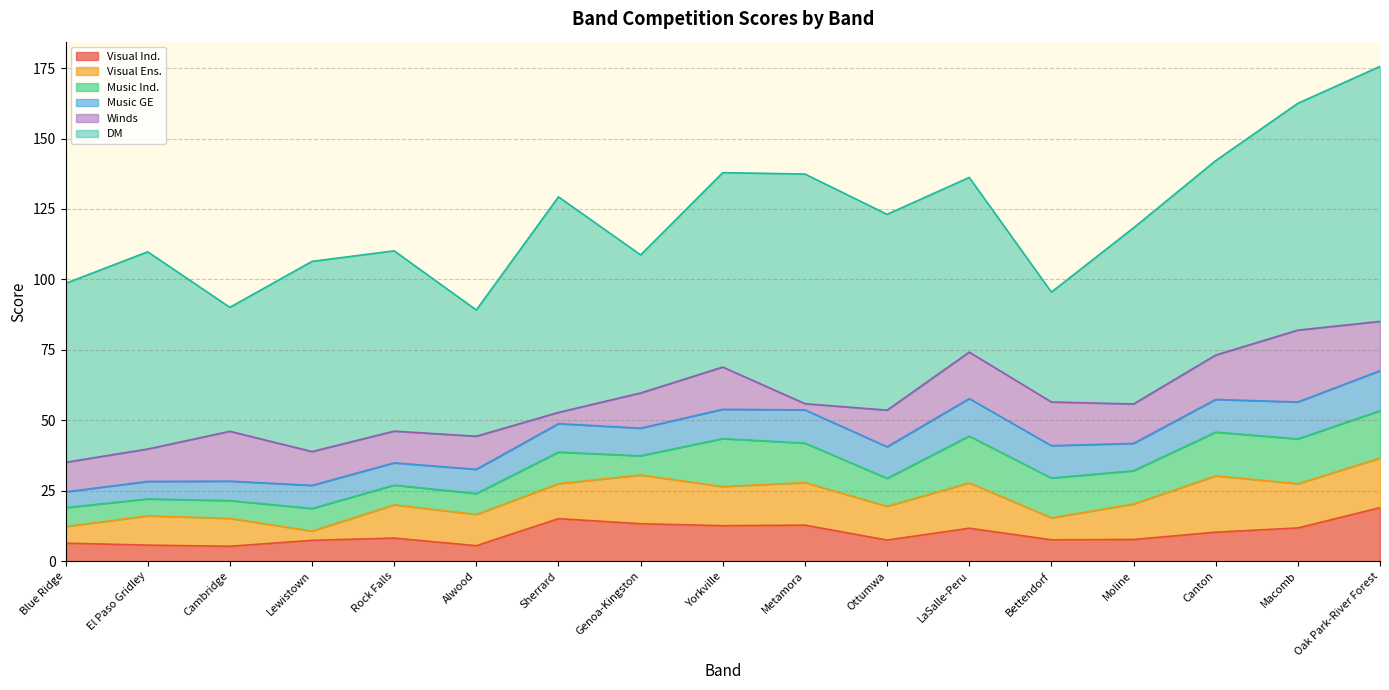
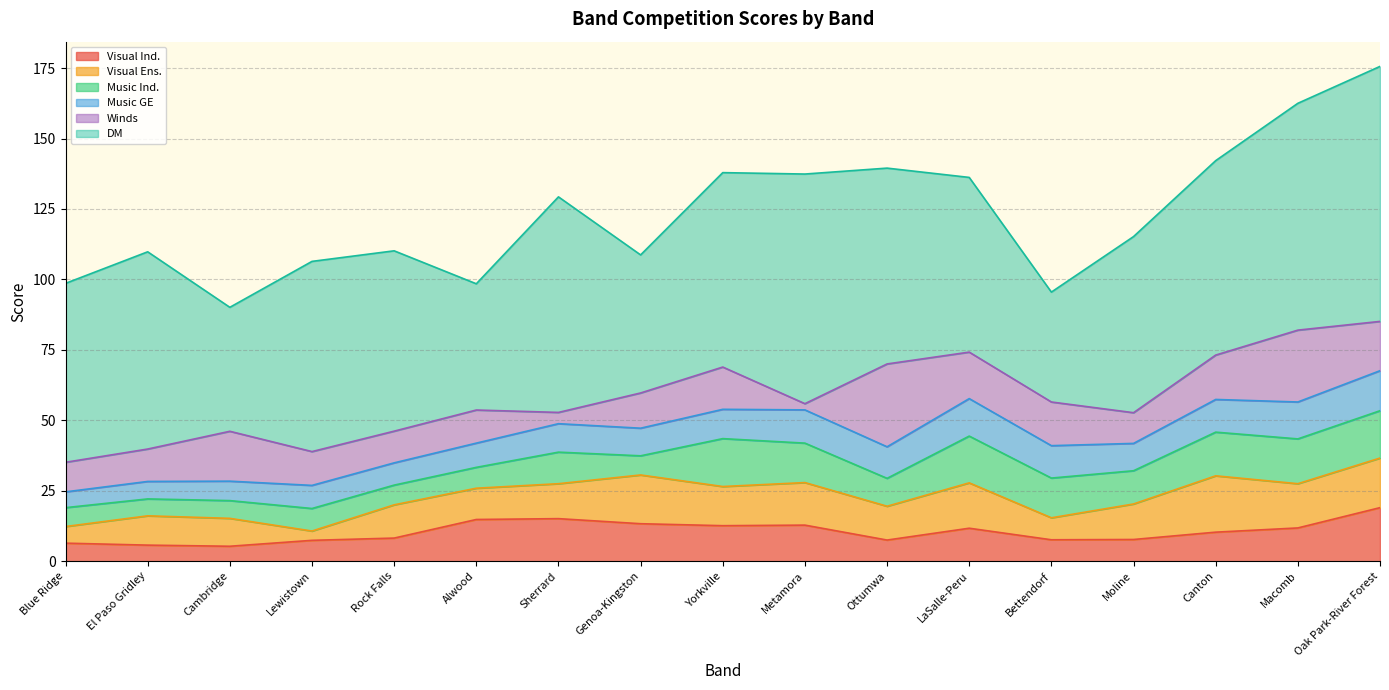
Visual Ind., Alwood: 6 -> 15
Winds, Ottumwa: 13 -> 29
Winds, Moline: 14 -> 11
